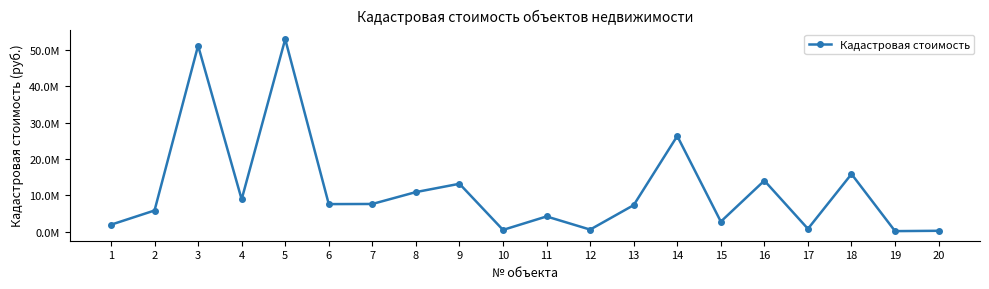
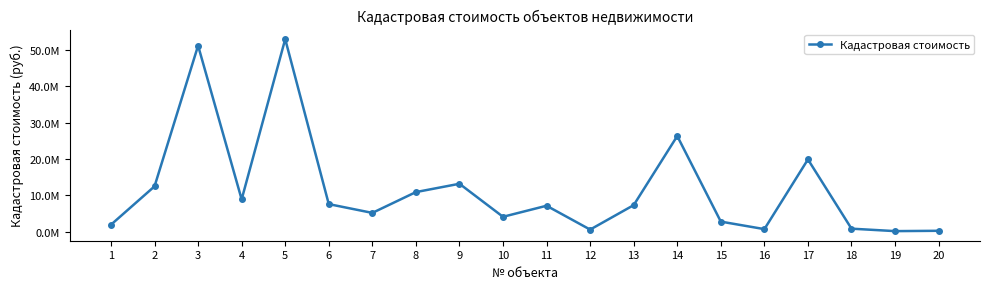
2: 6000000 -> 12000000
7: 8000000 -> 5000000
10: 0 -> 4000000
11: 4000000 -> 7000000
16: 14000000 -> 1000000
17: 1000000 -> 20000000
18: 16000000 -> 1000000
